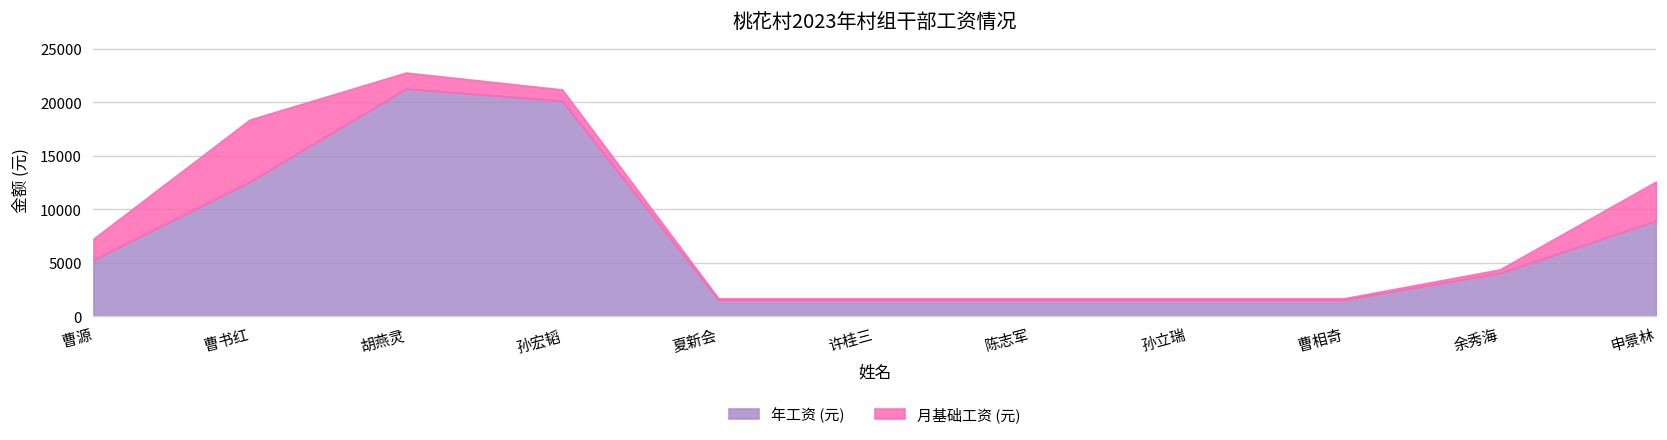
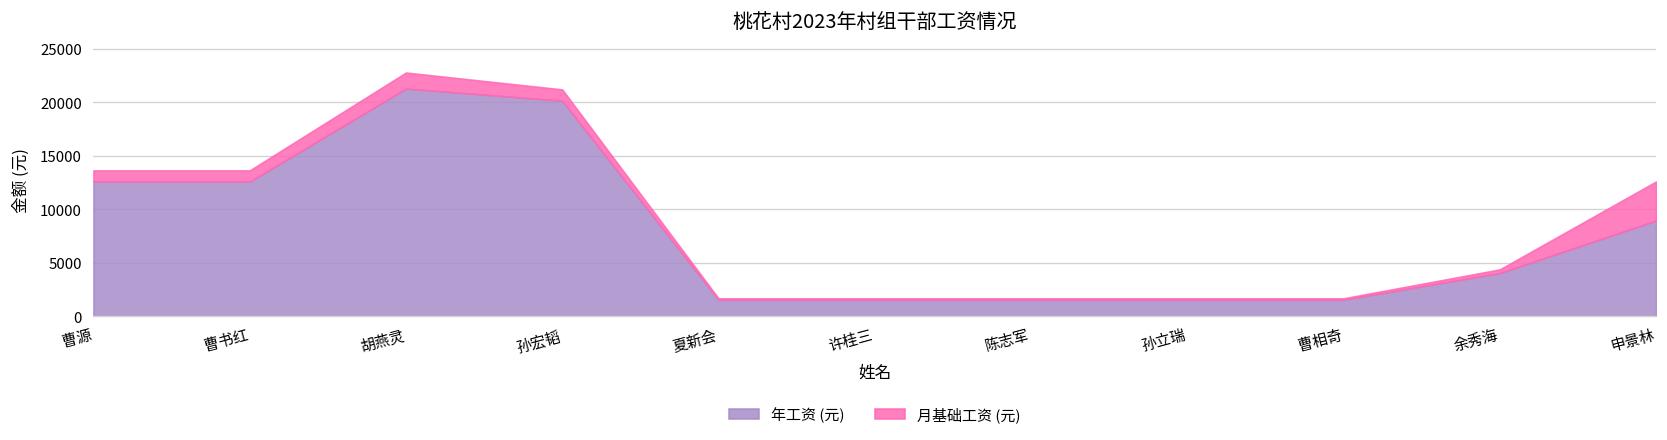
年工资 (元), 曹源: 5000 -> 13000
月基础工资 (元), 曹源: 2000 -> 1000
月基础工资 (元), 曹书红: 6000 -> 1000
